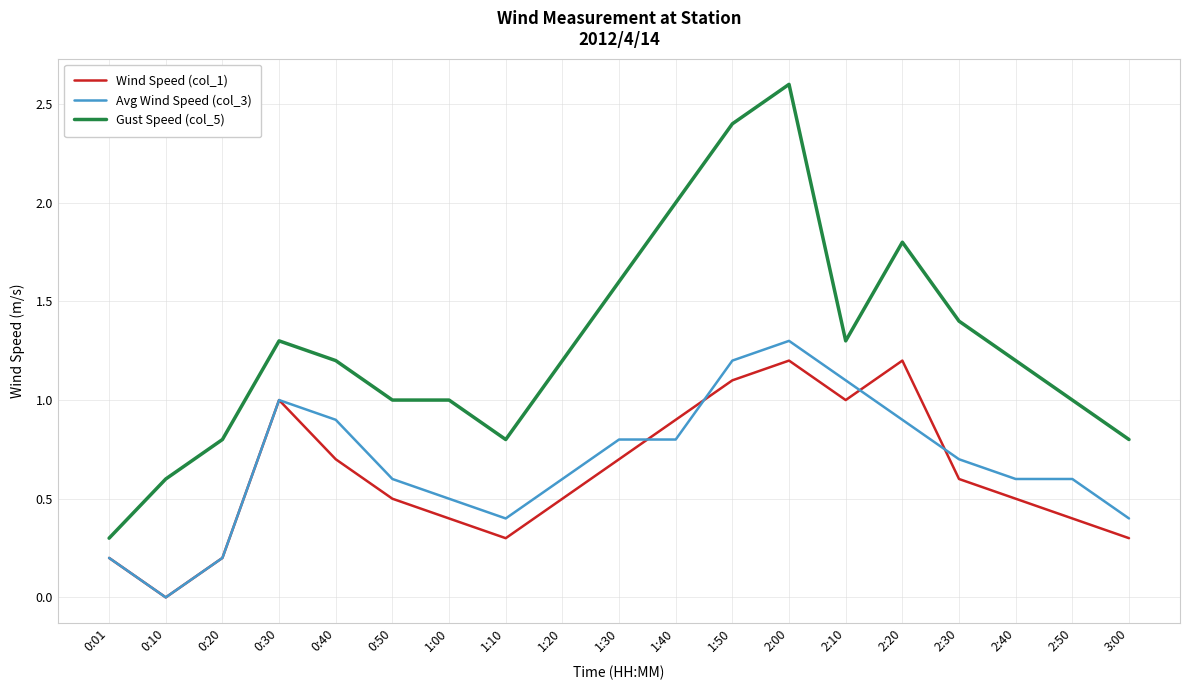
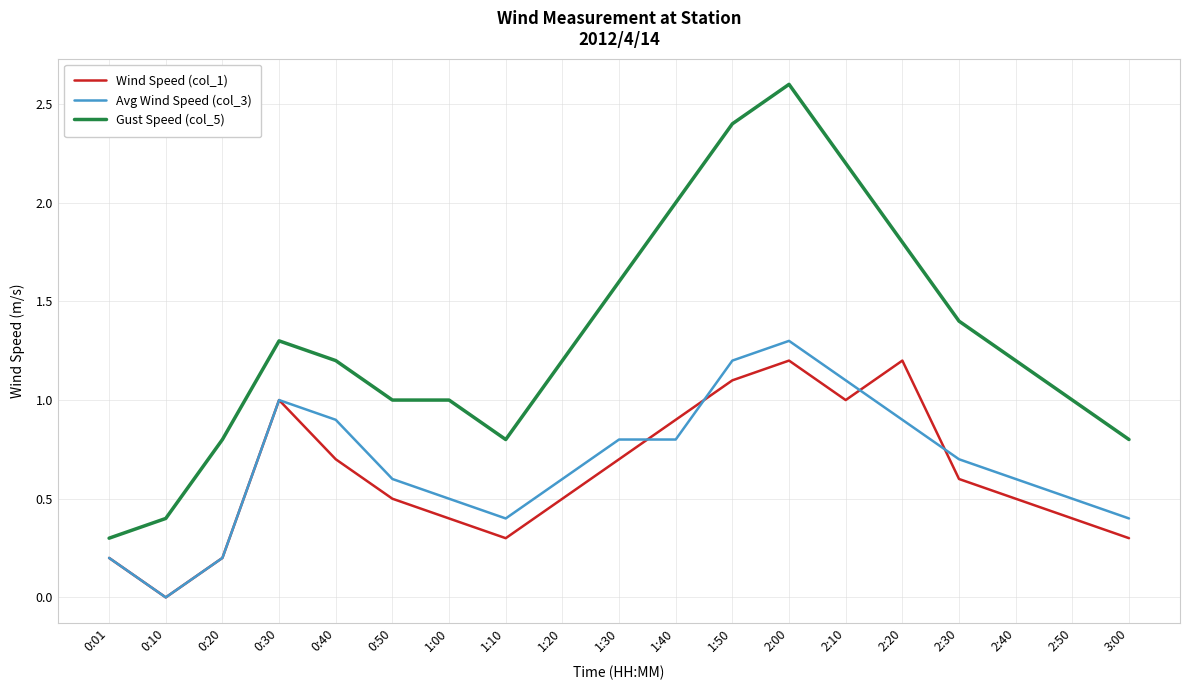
Gust Speed (col_5), 0:10: 0.6 -> 0.4
Gust Speed (col_5), 2:10: 1.3 -> 2.2
Avg Wind Speed (col_3), 2:50: 0.6 -> 0.5
